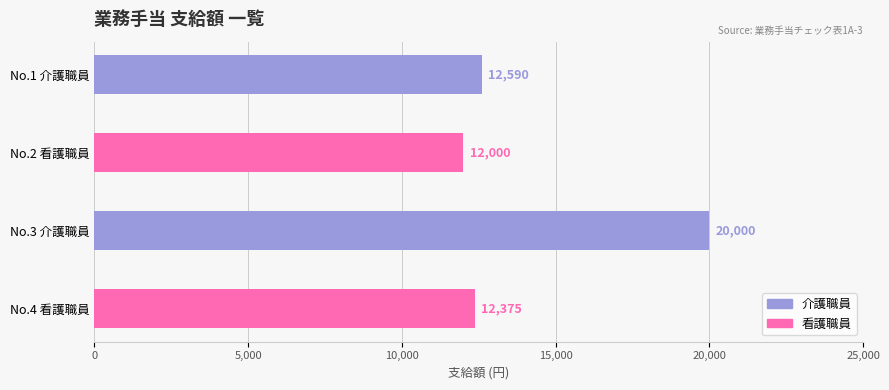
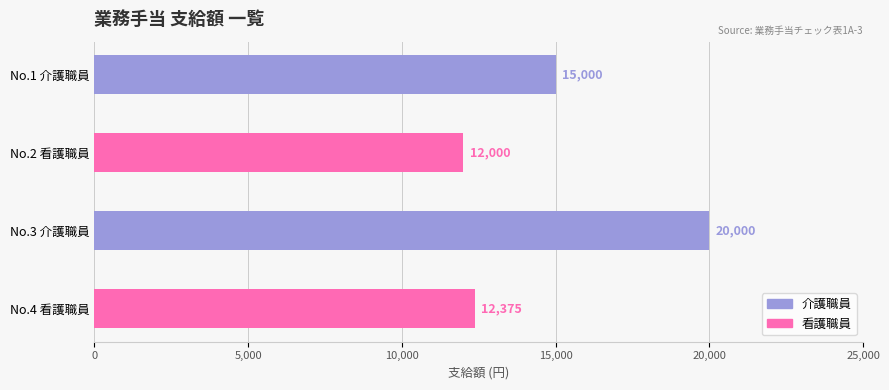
No.1 介護職員: 12,590 -> 15,000
